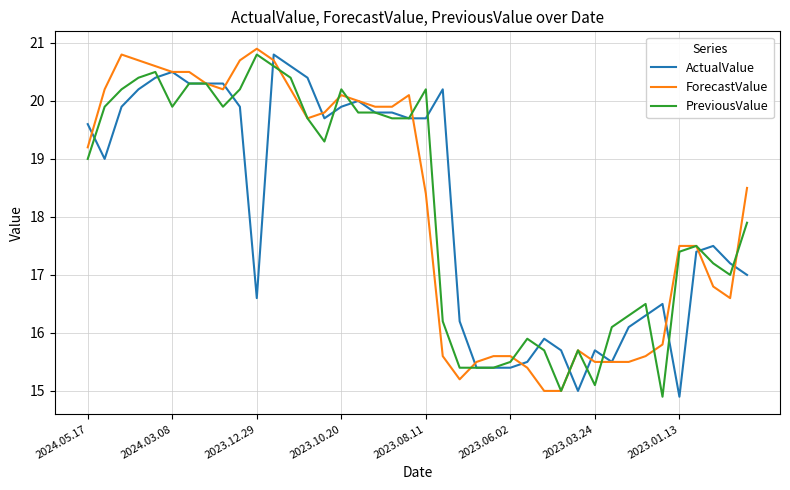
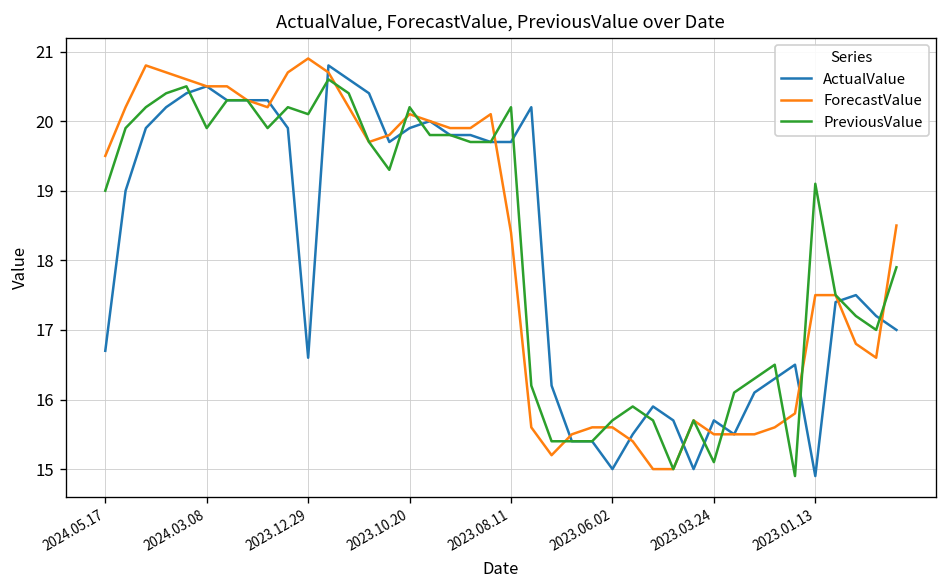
ActualValue, 2024.05.17: 19.6 -> 16.7
ForecastValue, 2024.05.17: 19.2 -> 19.5
PreviousValue, 2023.12.29: 20.8 -> 20.1
ActualValue, 2023.06.02: 15.4 -> 15.0
PreviousValue, 2023.06.02: 15.5 -> 15.7
PreviousValue, 2023.01.13: 17.4 -> 19.1
